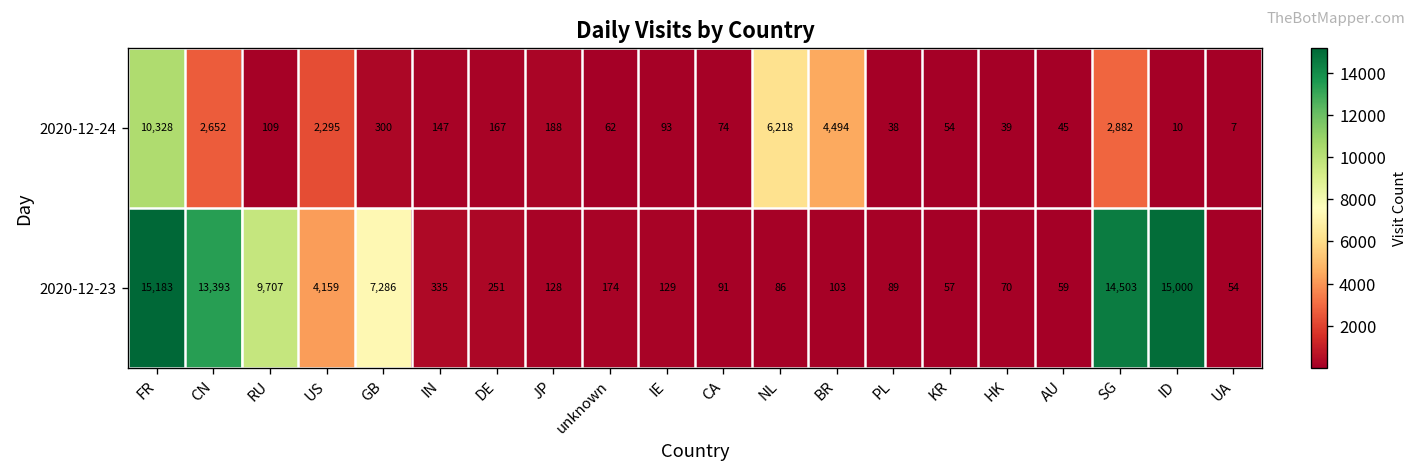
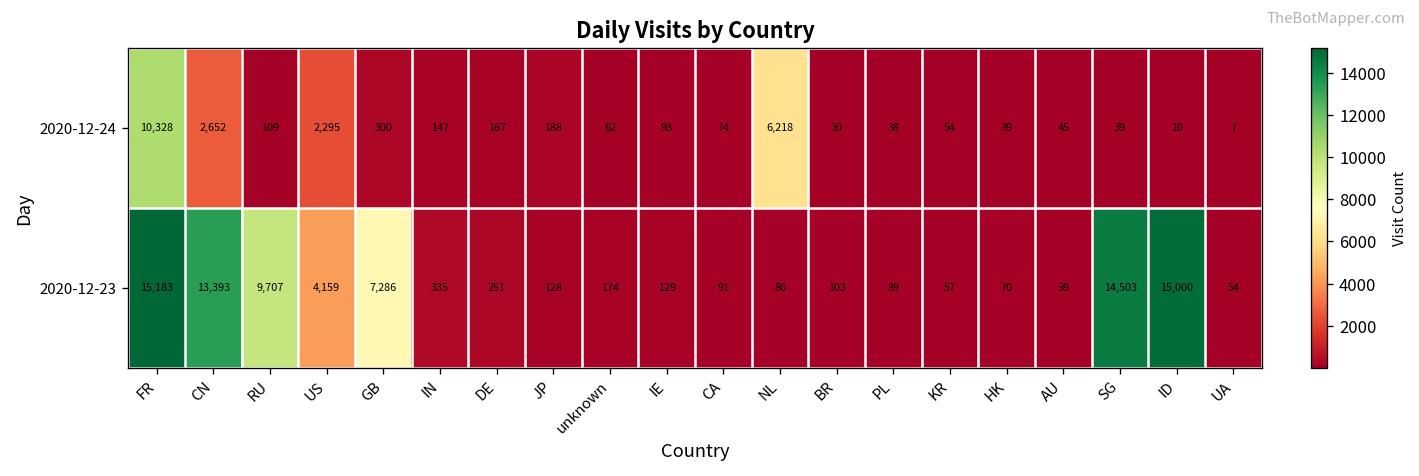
2020-12-24, BR: 4,494 -> 30
2020-12-24, SG: 2,882 -> 39
